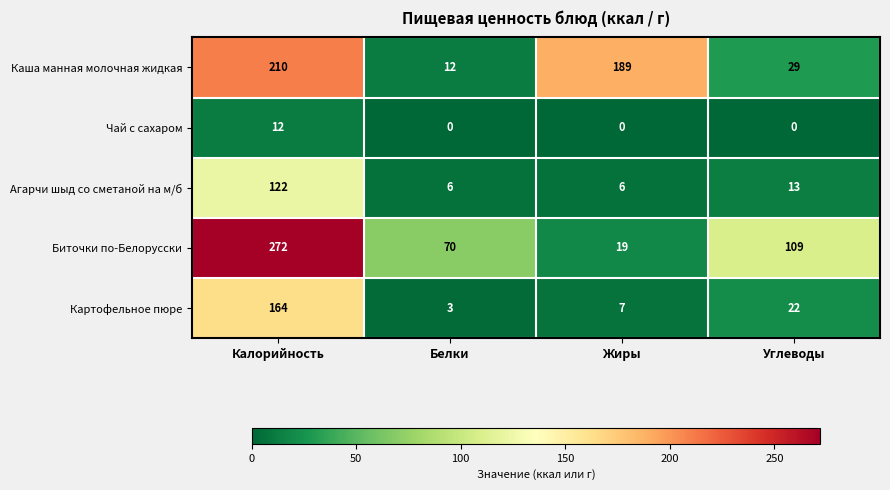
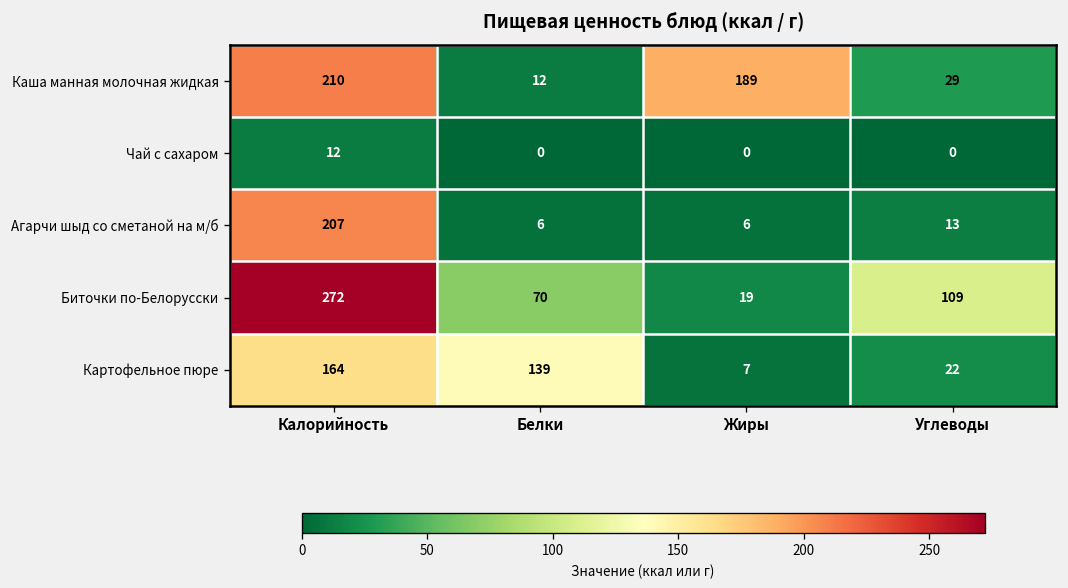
Агарчи шыд со сметаной на м/б, Калорийность: 122 -> 207
Картофельное пюре, Белки: 3 -> 139
